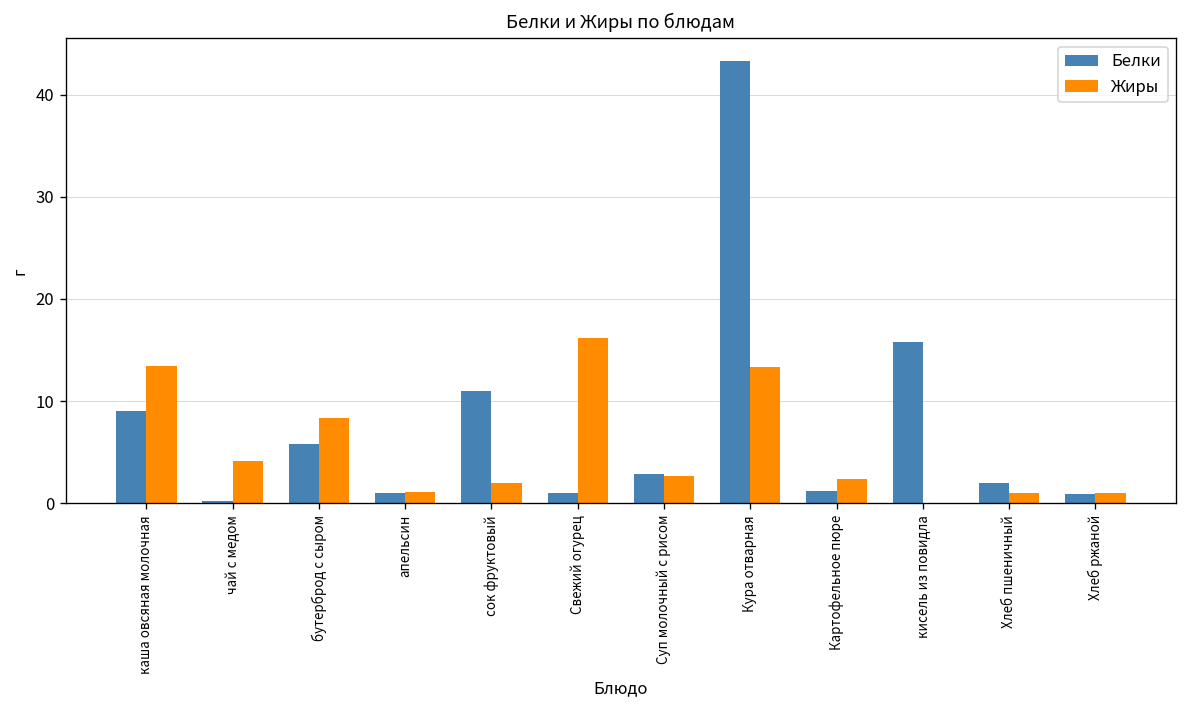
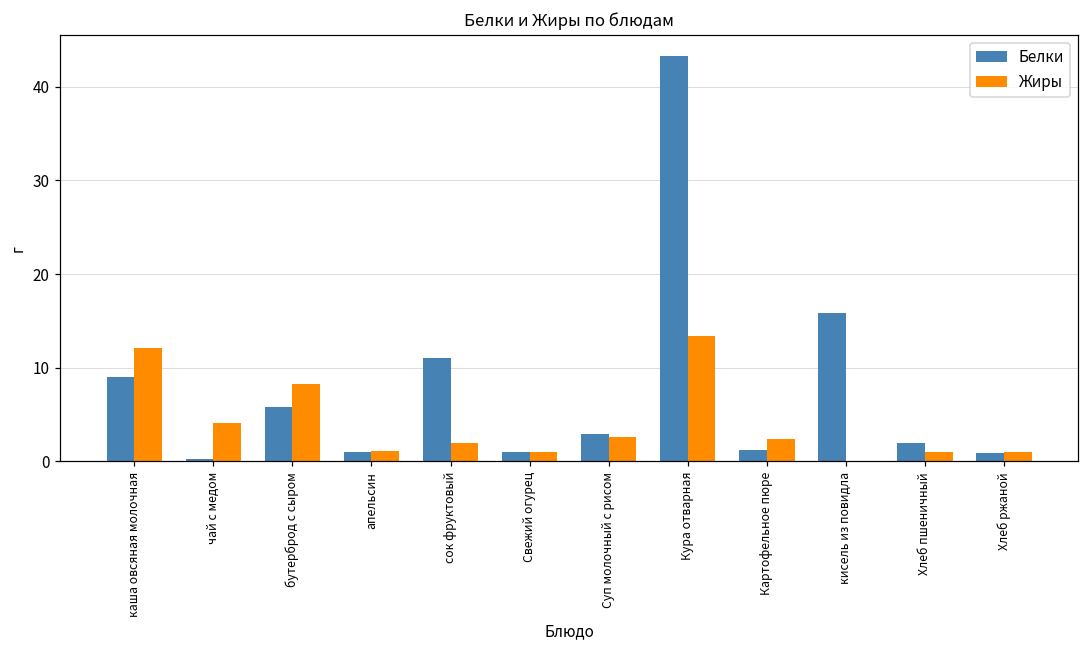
Жиры, каша овсяная молочная: 13 -> 12
Жиры, Свежий огурец: 16 -> 1
